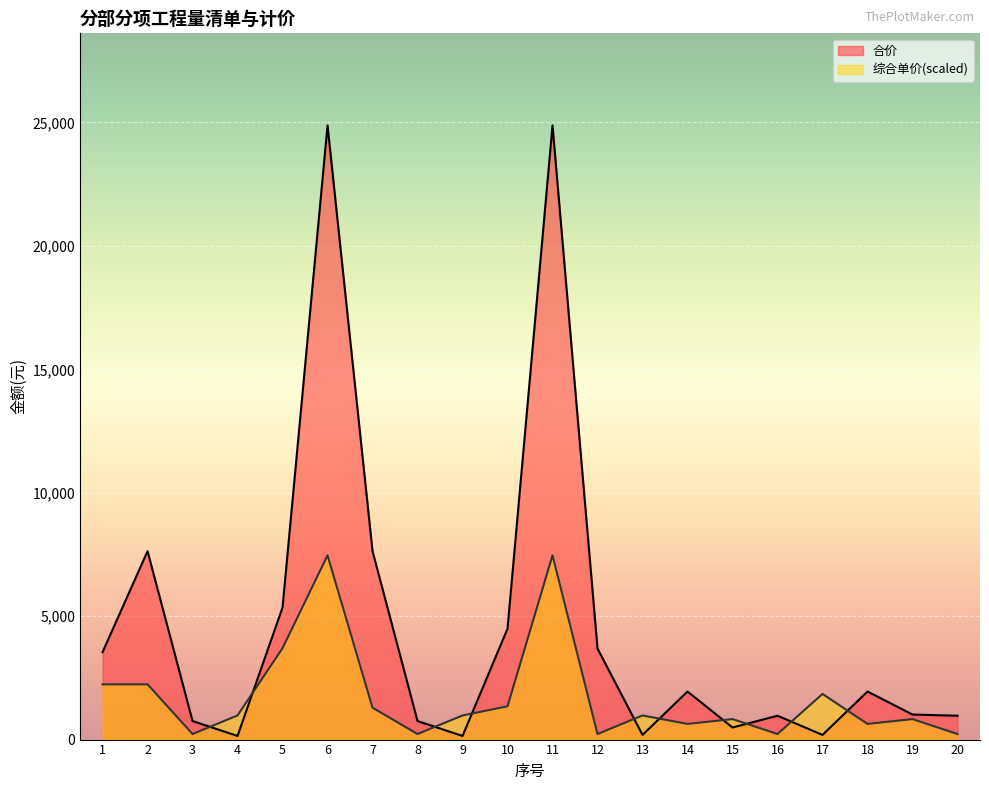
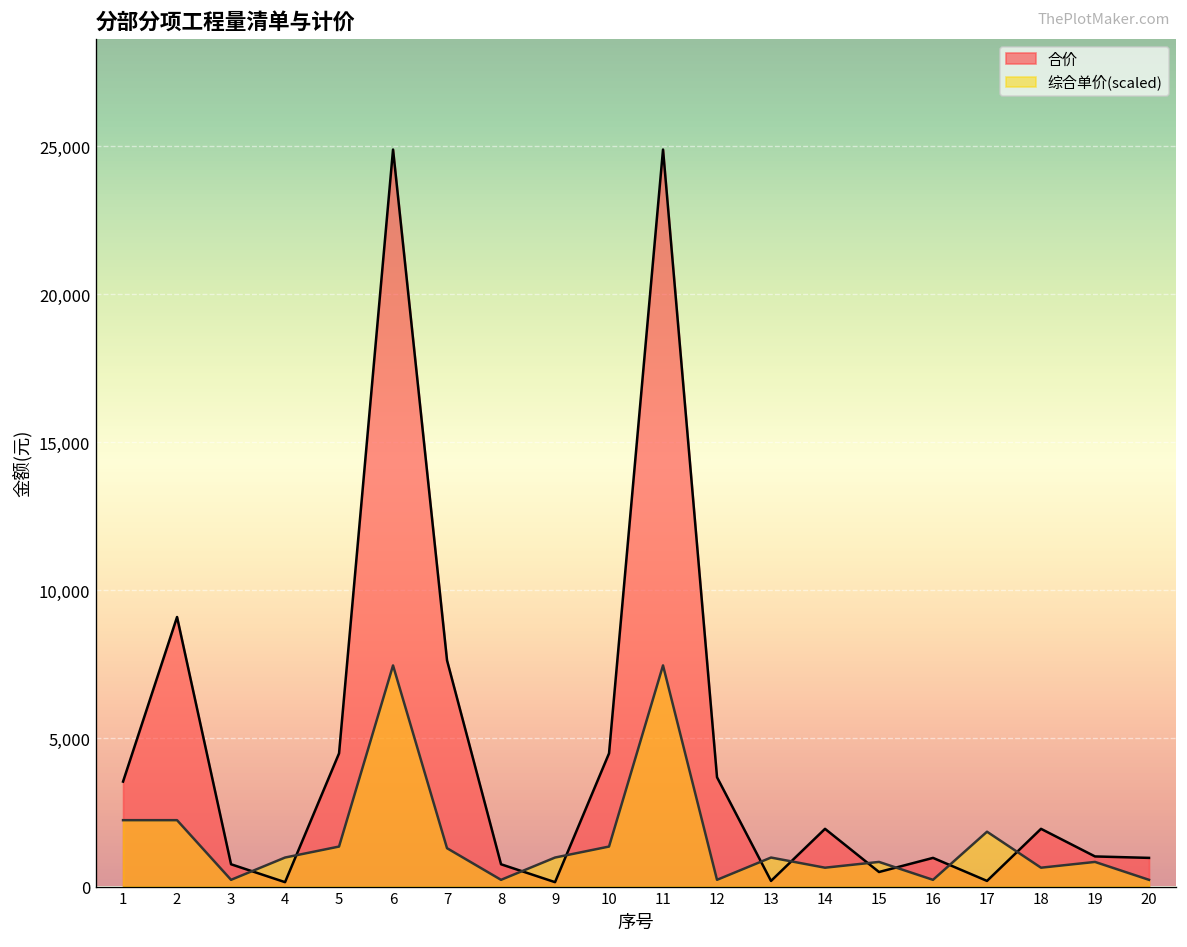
合价, 2: 7,600 -> 9,100
合价, 5: 5,400 -> 4,500
综合单价(scaled), 5: 3,700 -> 1,300
